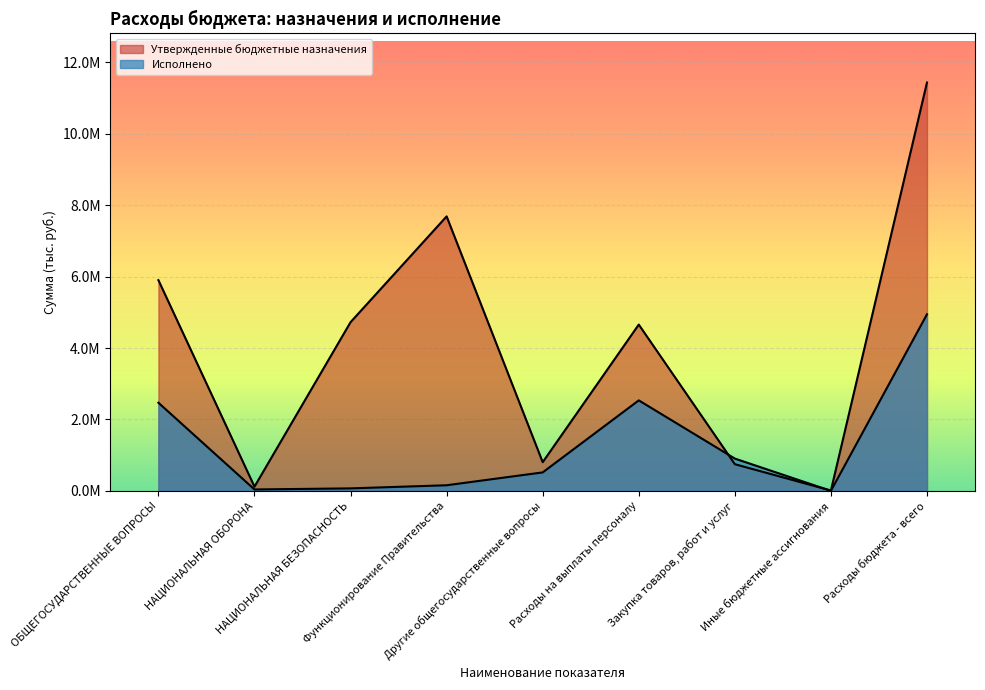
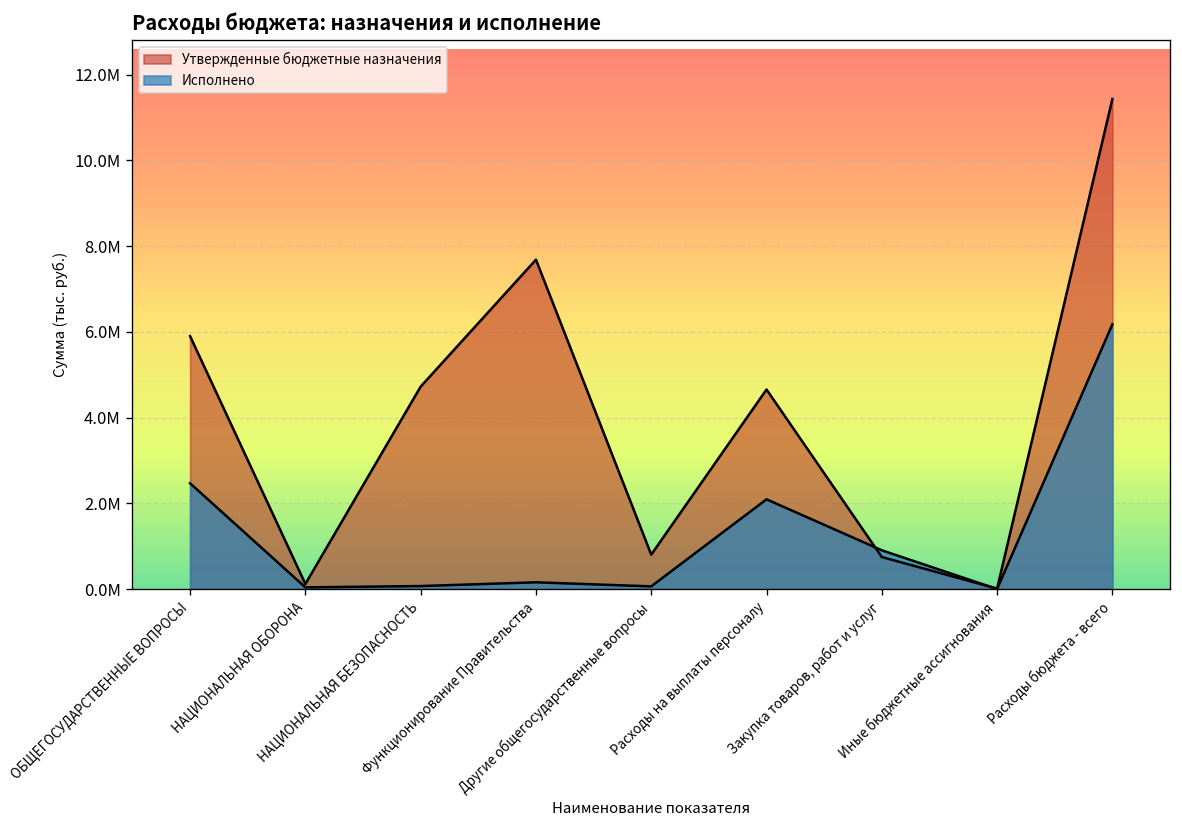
Исполнено, Другие общегосударственные вопросы: 500000 -> 100000
Исполнено, Расходы на выплаты персоналу: 2500000 -> 2100000
Исполнено, Расходы бюджета - всего: 4900000 -> 6200000
